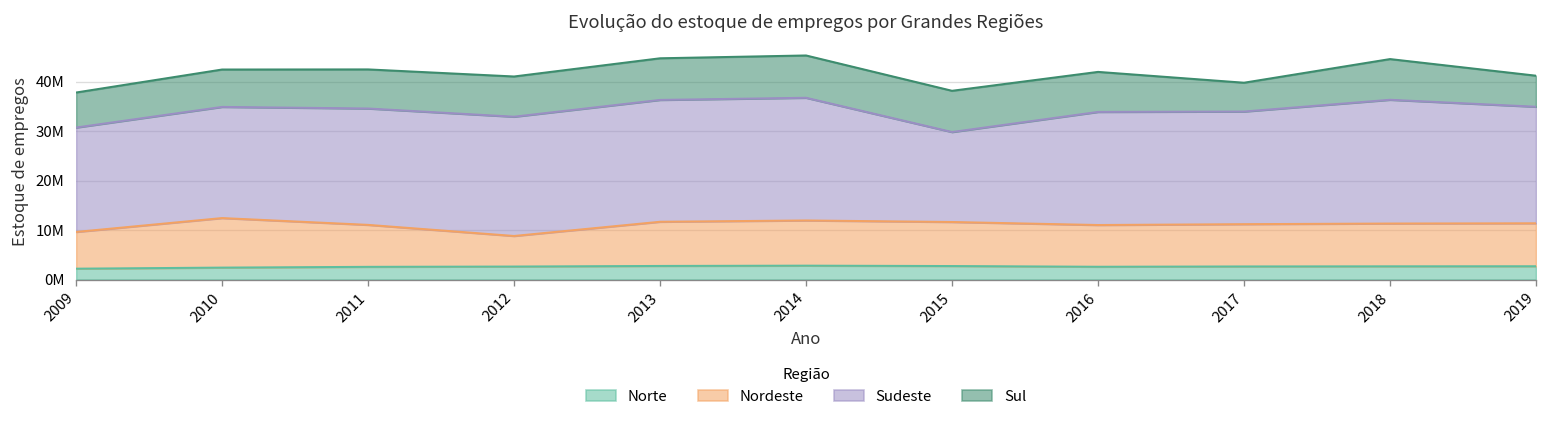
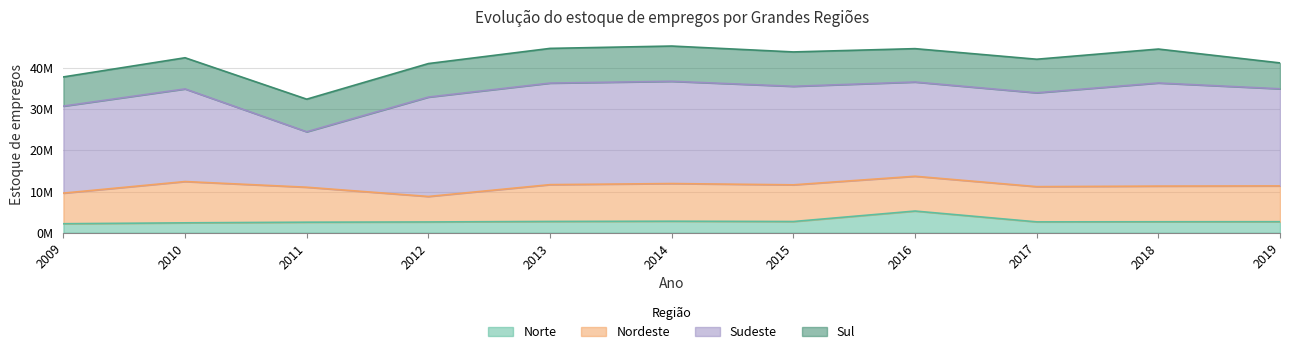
Sudeste, 2011: 24000000 -> 13000000
Sudeste, 2015: 18000000 -> 24000000
Norte, 2016: 3000000 -> 5000000
Sul, 2017: 6000000 -> 8000000
